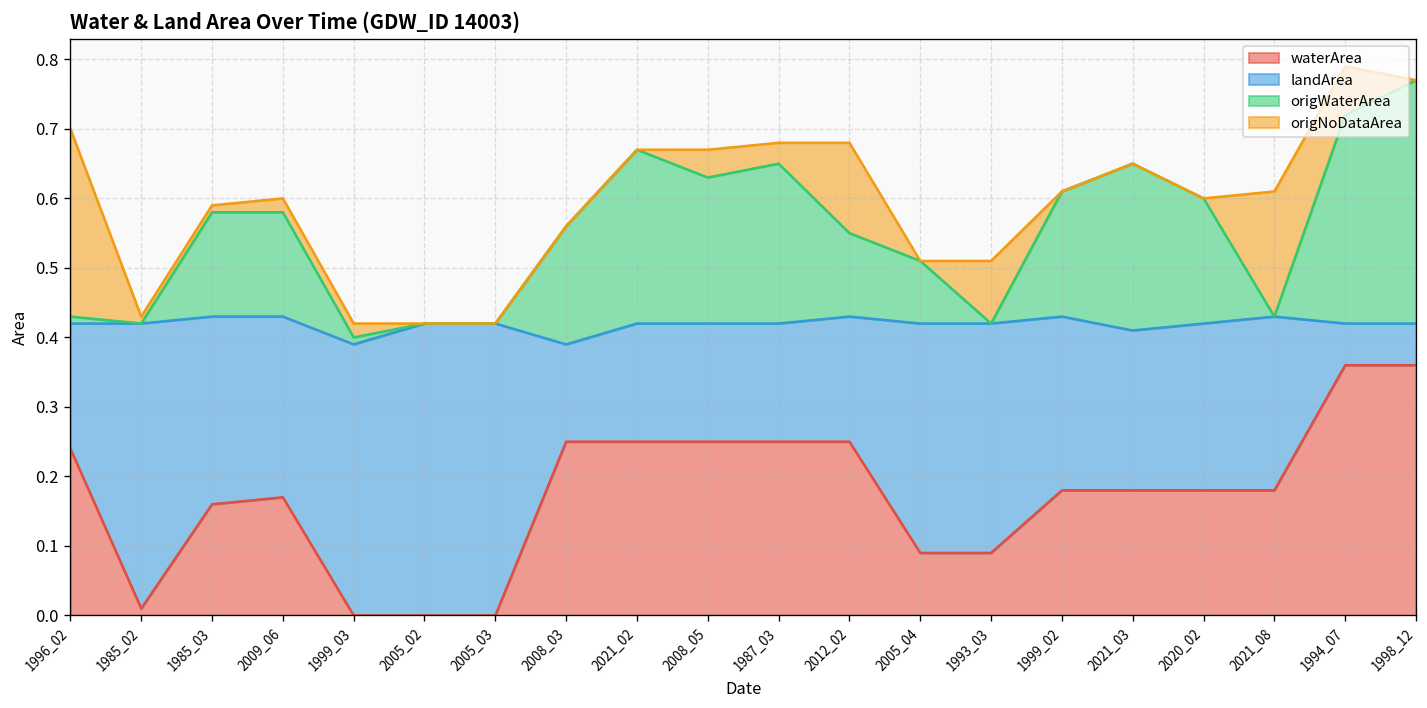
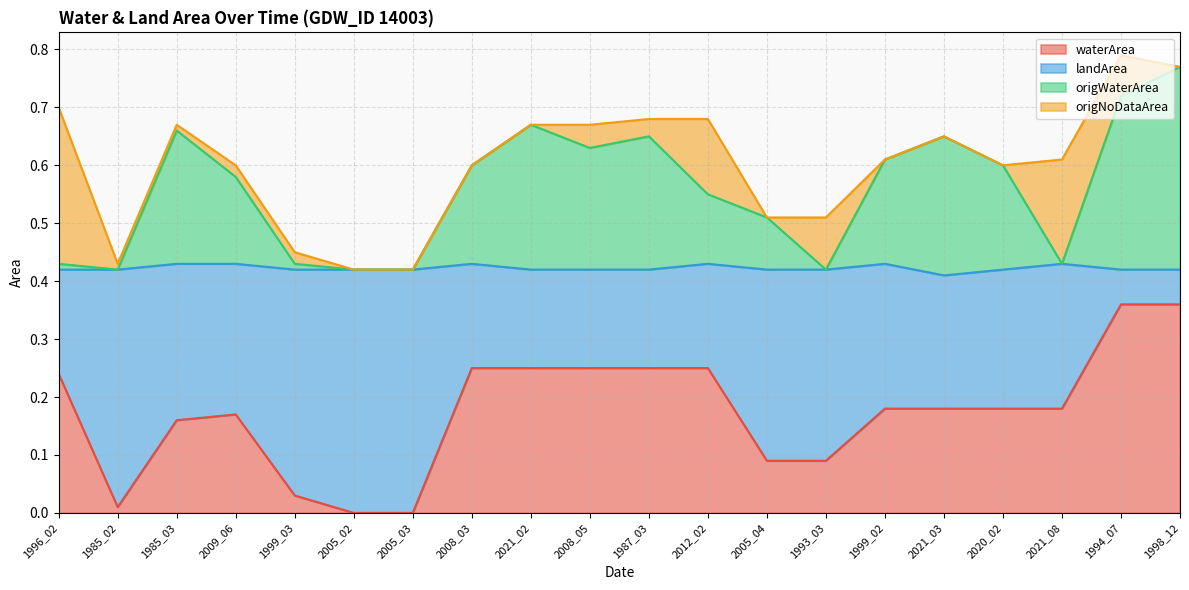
origWaterArea, 1985_03: 0.15 -> 0.23
waterArea, 1999_03: 0.00 -> 0.03
landArea, 2008_03: 0.14 -> 0.18
